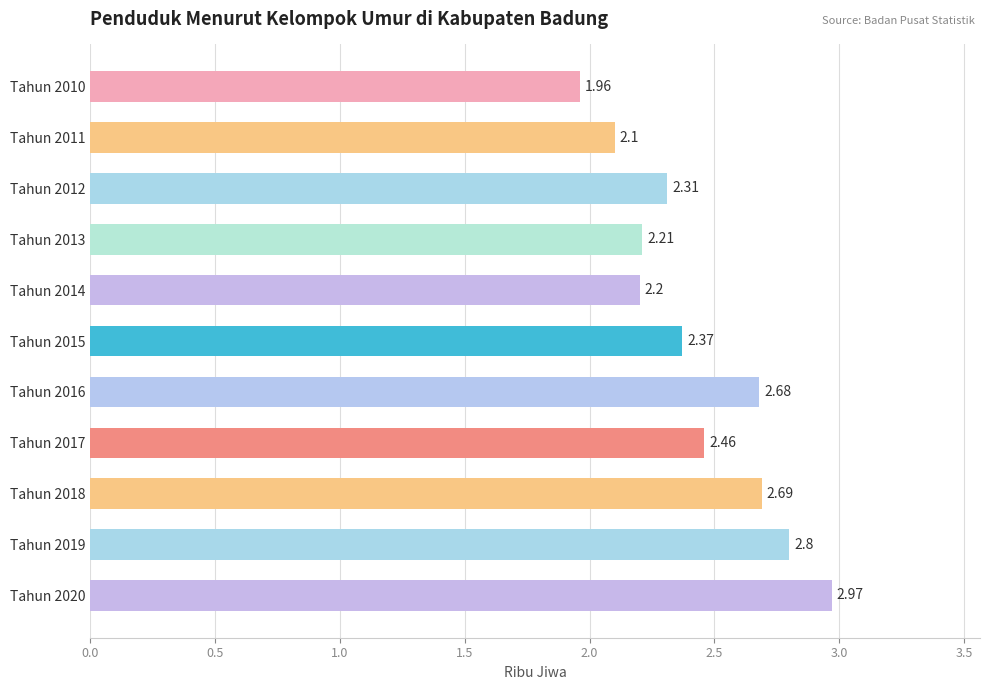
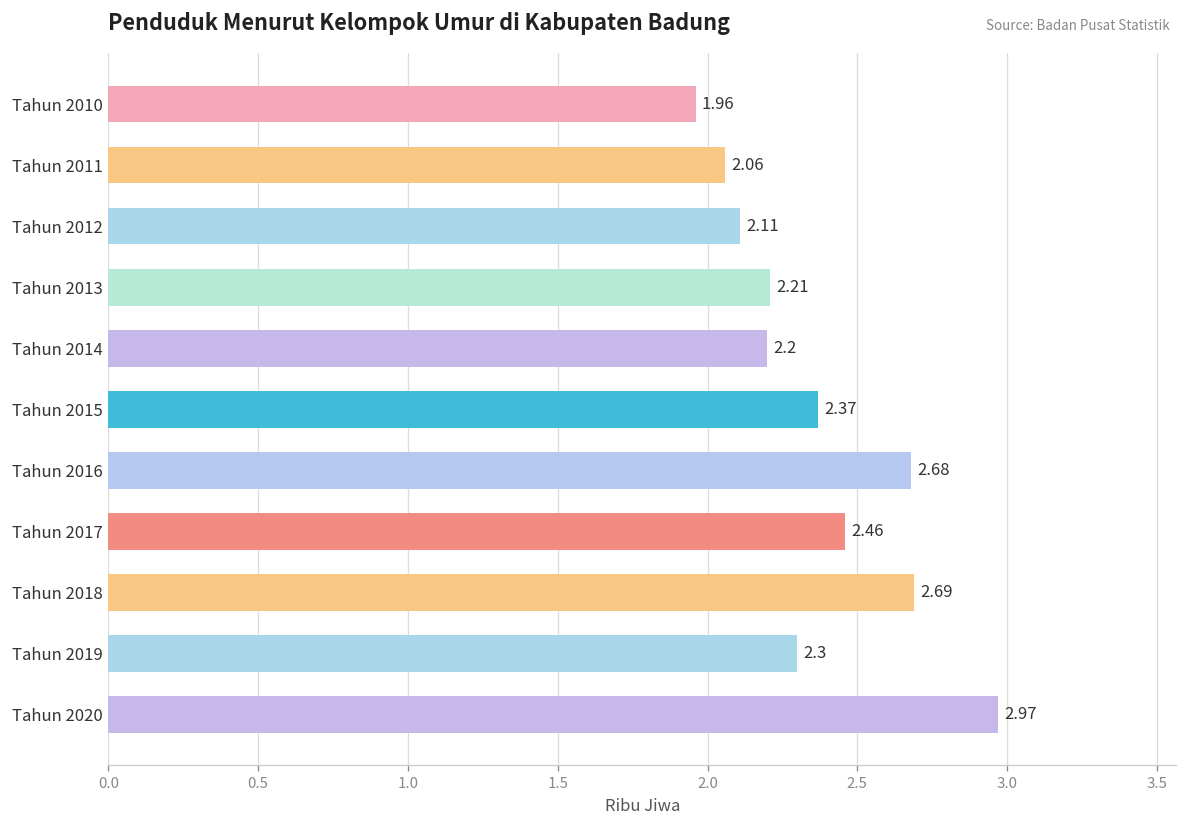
Tahun 2011: 2.1 -> 2.06
Tahun 2012: 2.31 -> 2.11
Tahun 2019: 2.8 -> 2.3
